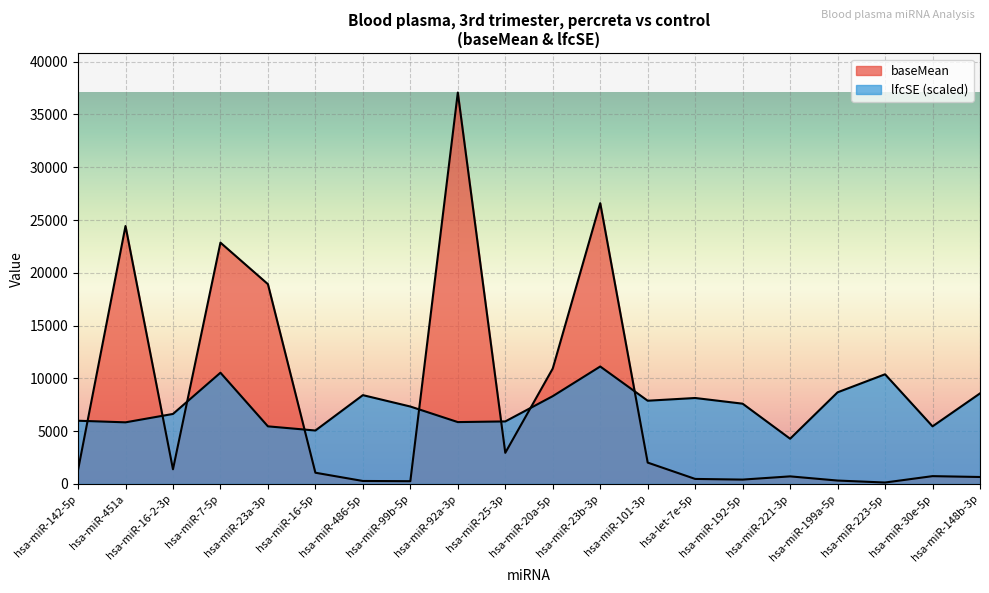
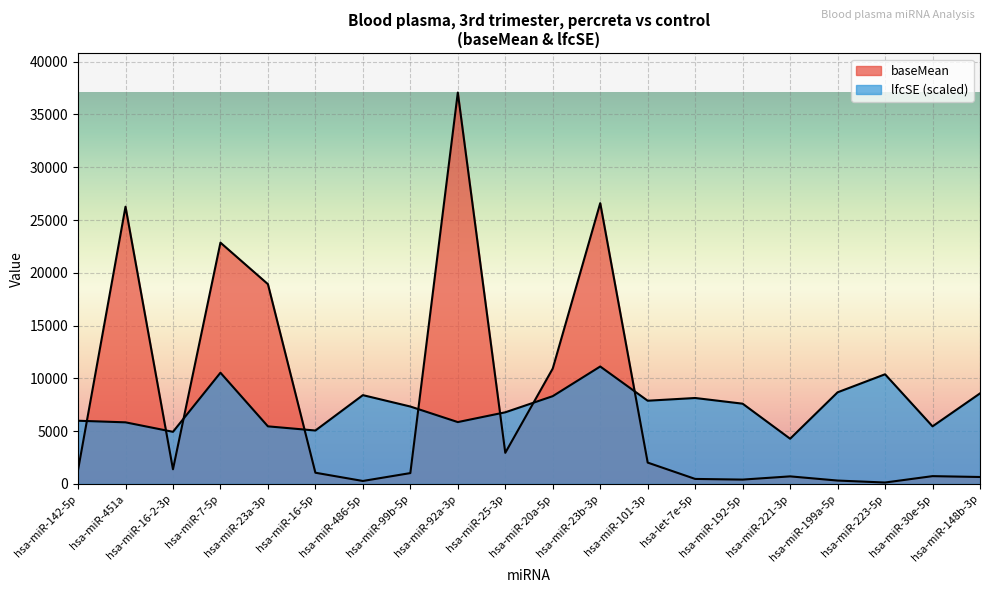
baseMean, hsa-miR-451a: 24400 -> 26300
lfcSE (scaled), hsa-miR-16-2-3p: 6600 -> 4900
baseMean, hsa-miR-99b-5p: 300 -> 1000
lfcSE (scaled), hsa-miR-25-3p: 5900 -> 6800
